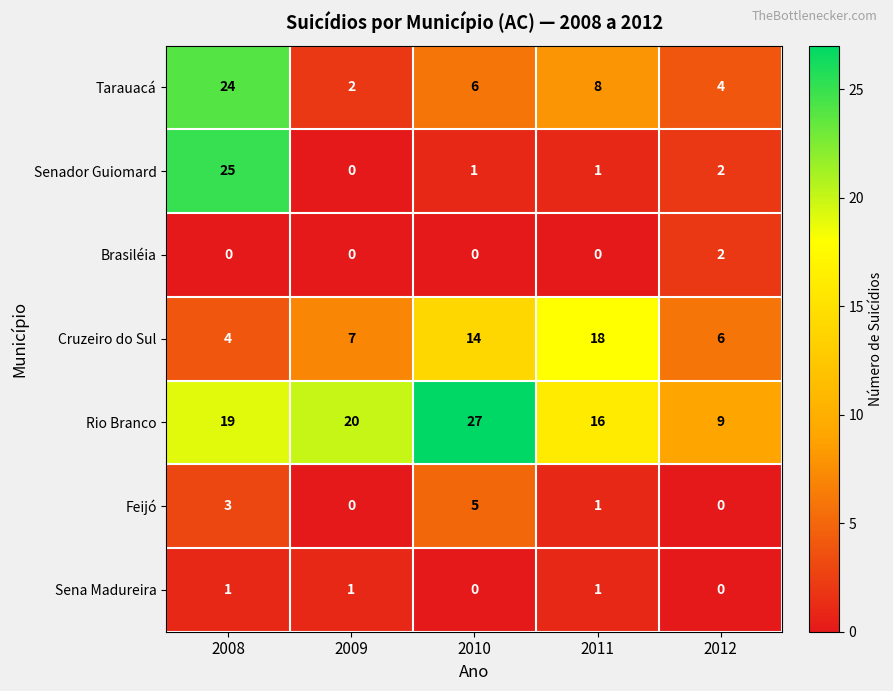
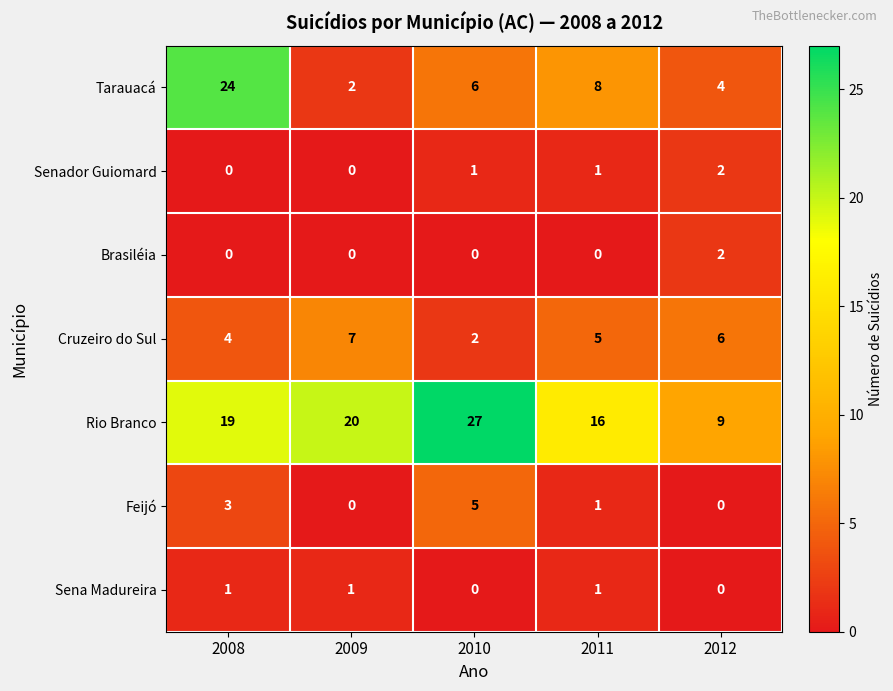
Senador Guiomard, 2008: 25 -> 0
Cruzeiro do Sul, 2010: 14 -> 2
Cruzeiro do Sul, 2011: 18 -> 5
